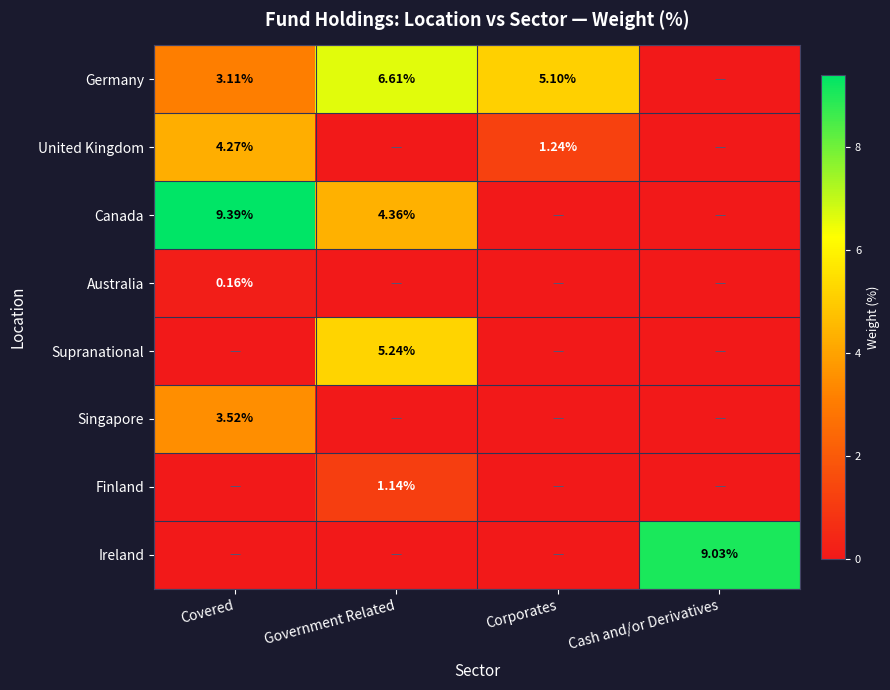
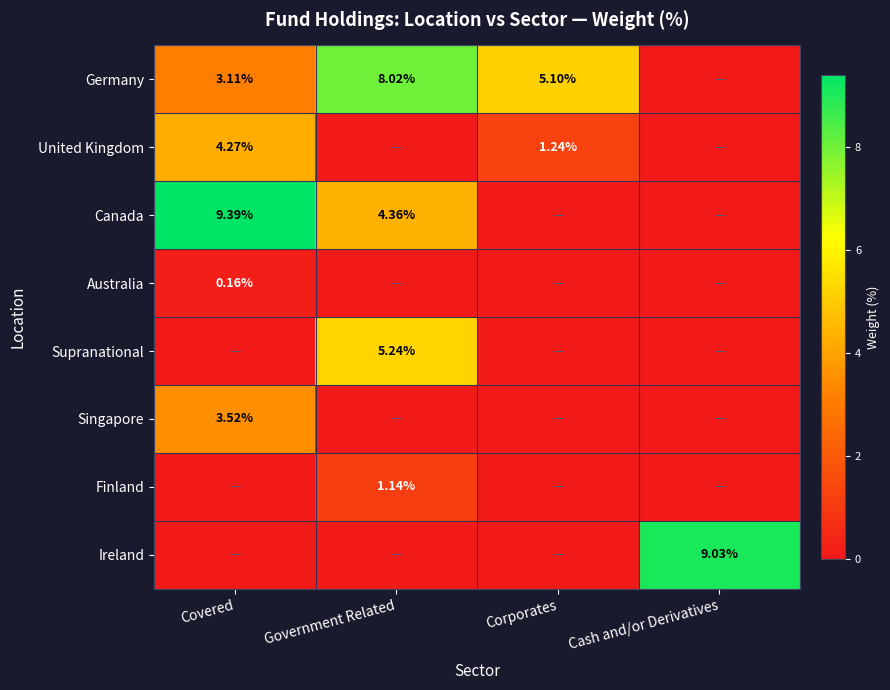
Germany, Government Related: 6.61% -> 8.02%
